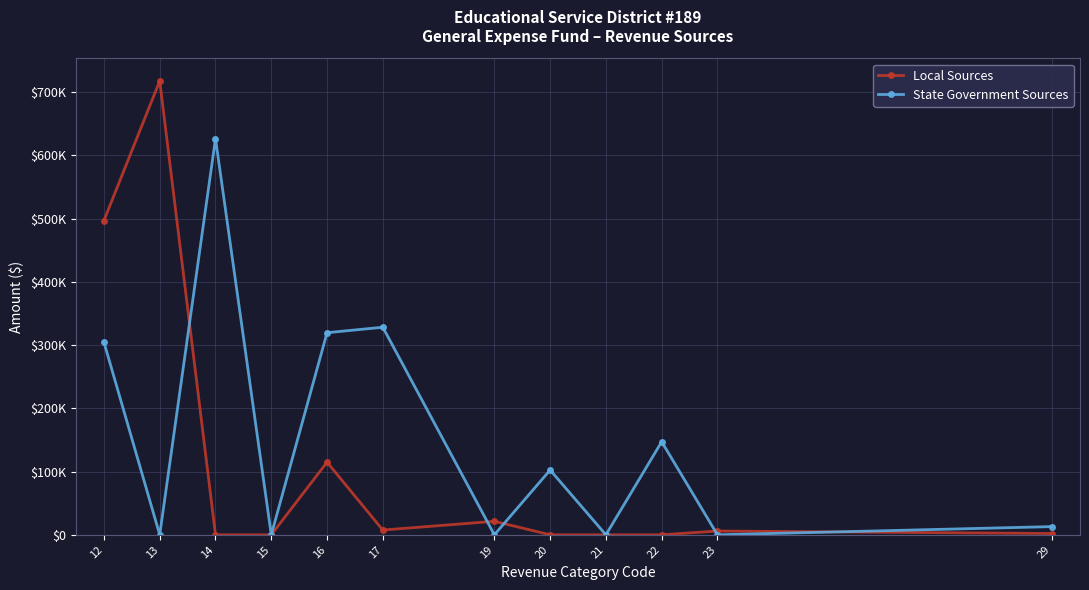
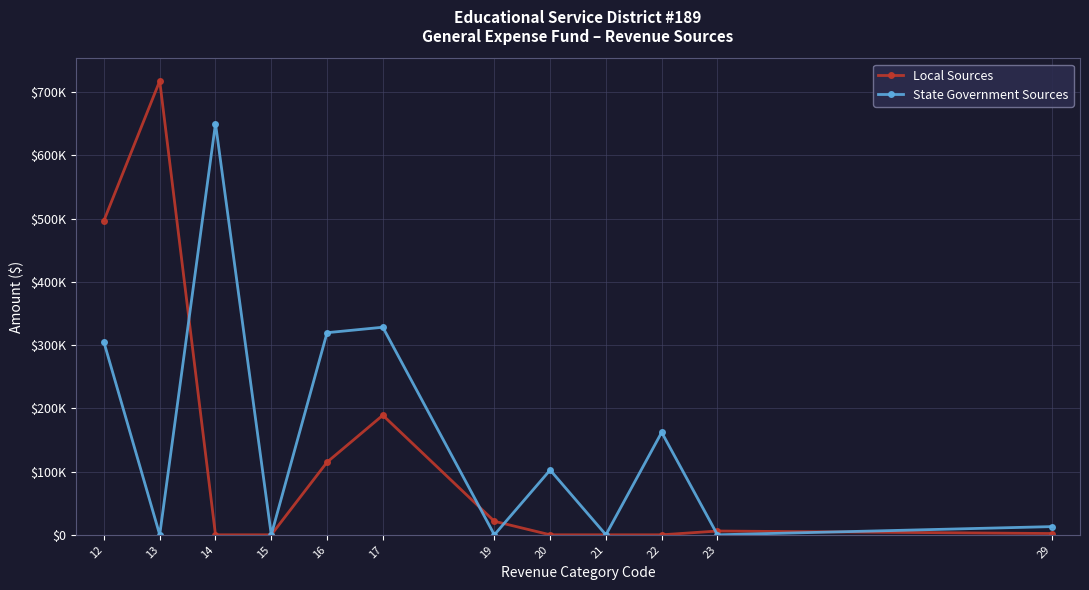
State Government Sources, 14: $630000 -> $650000
Local Sources, 17: $10000 -> $190000
State Government Sources, 22: $150000 -> $160000
